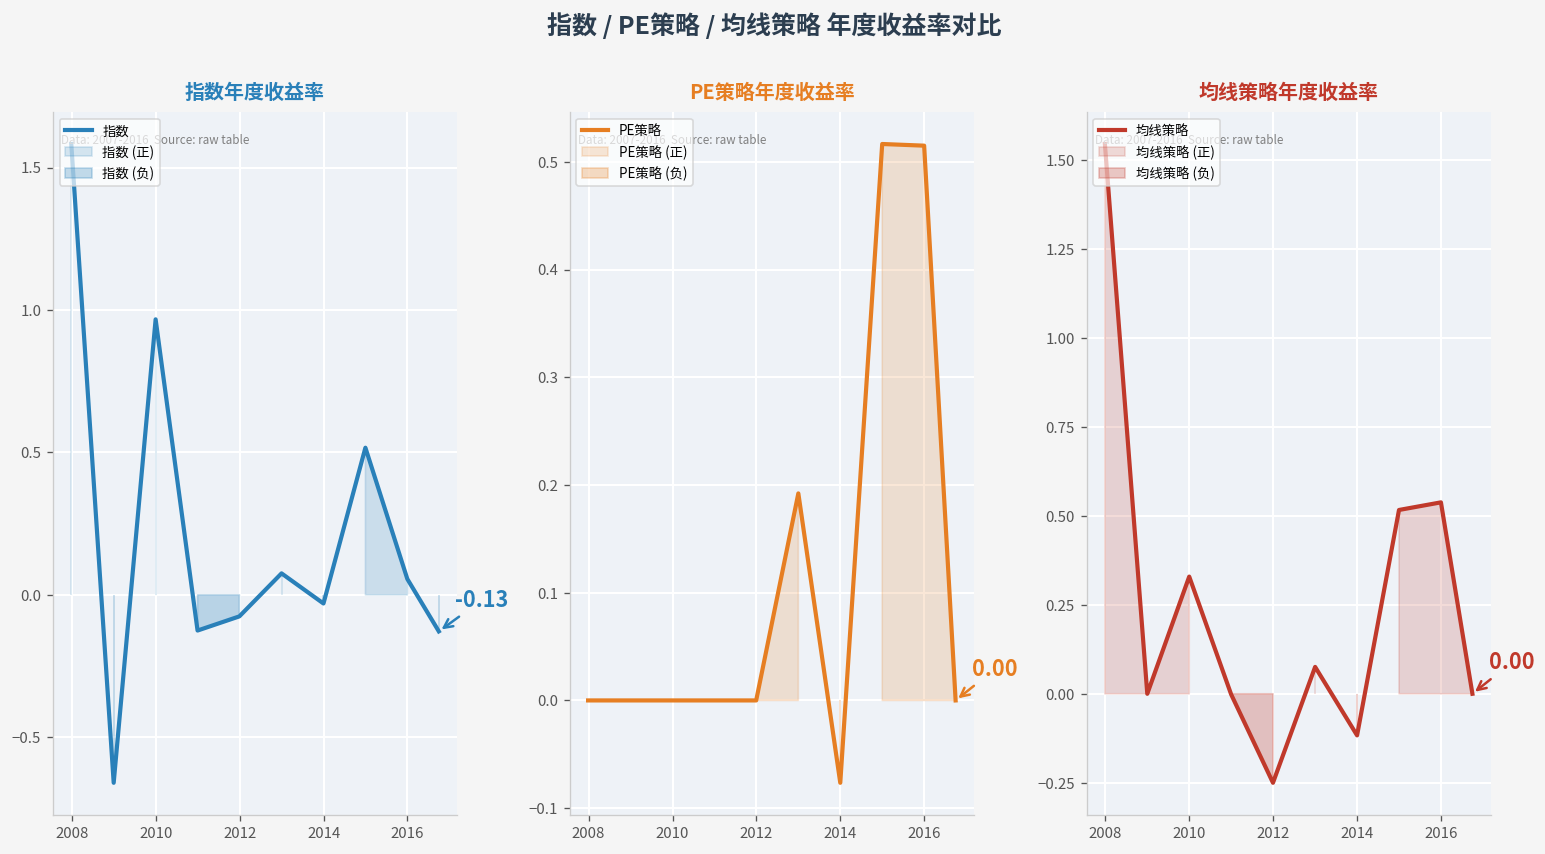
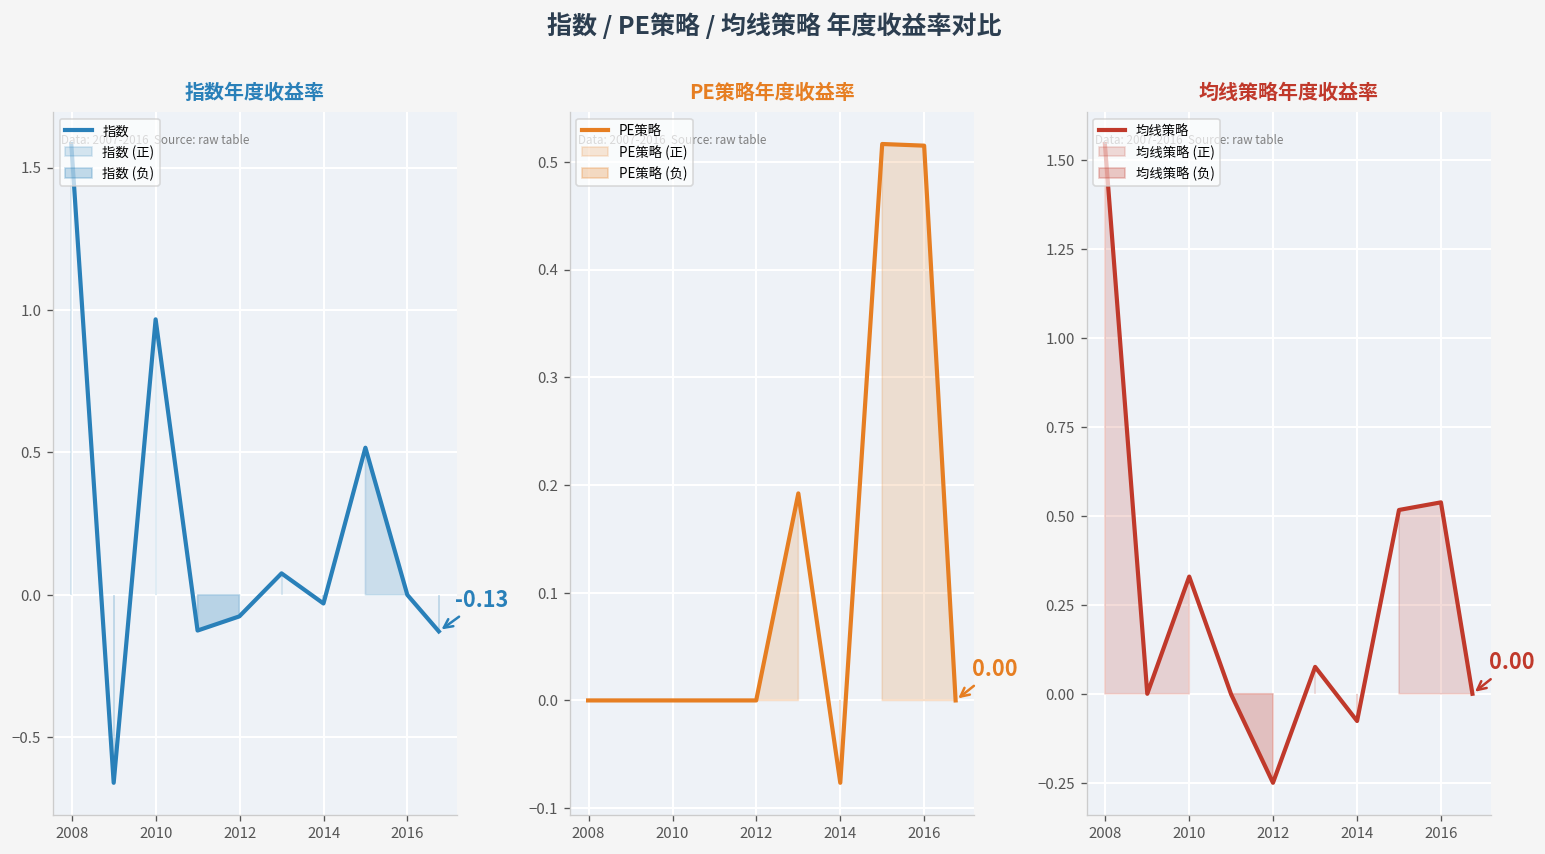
指数年度收益率, 2016: 0.06 -> 0.00
均线策略年度收益率, 2014: -0.12 -> -0.08
